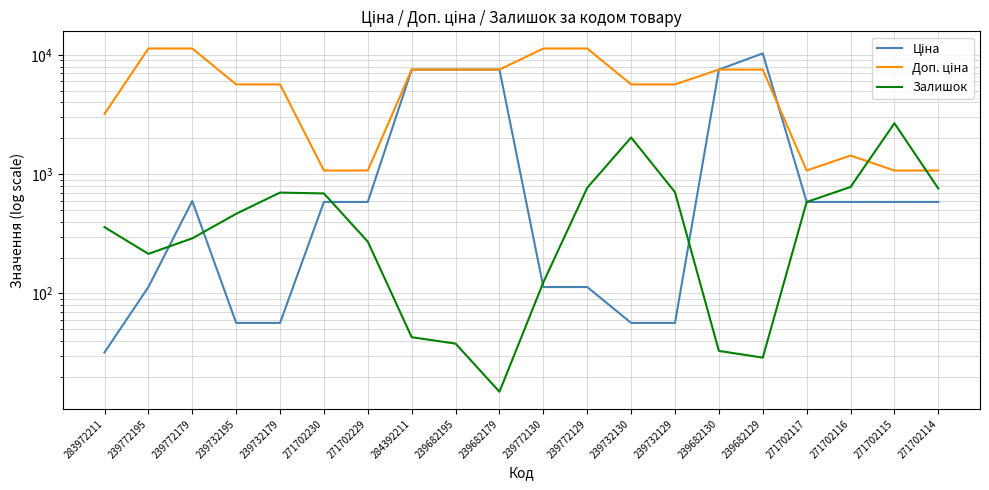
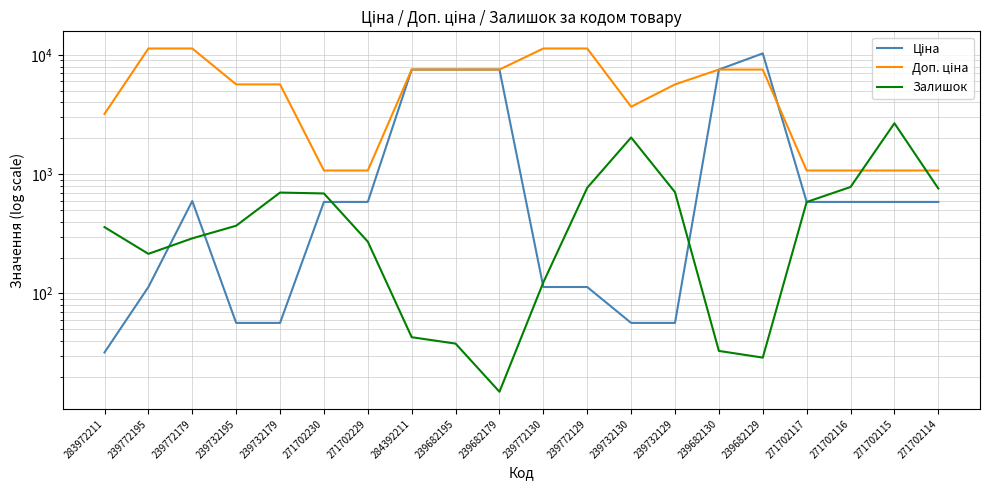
Залишок, 239732195: 470 -> 370
Доп. ціна, 239732130: 6000 -> 3700
Доп. ціна, 271702116: 1400 -> 1100
